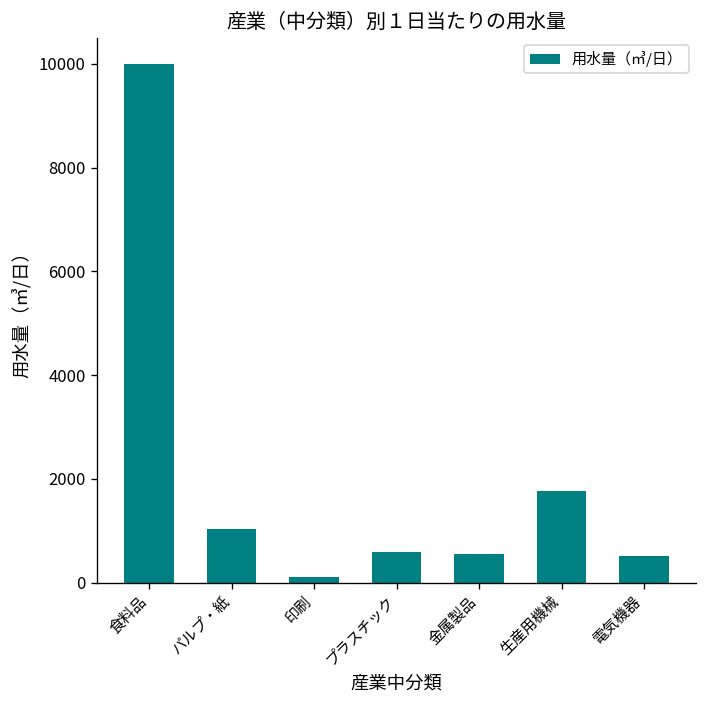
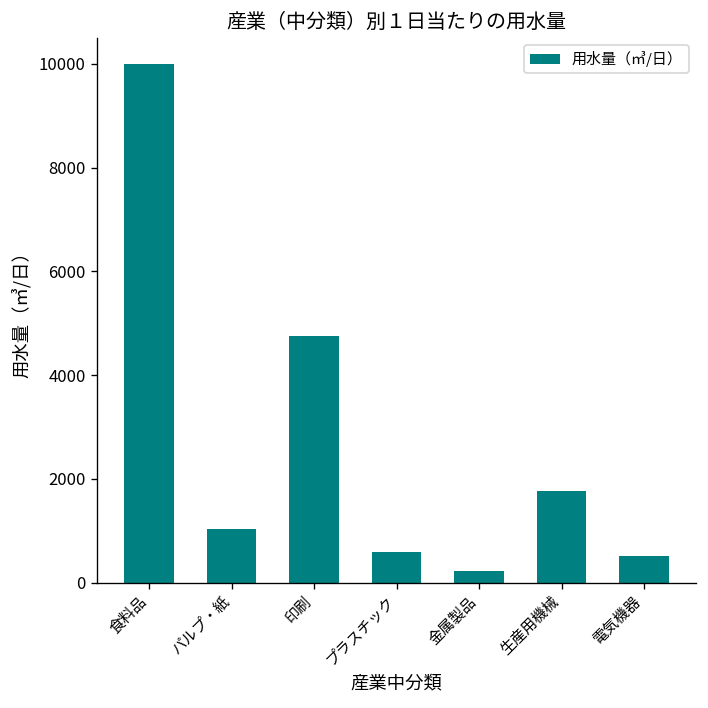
印刷: 100 -> 4800
金属製品: 500 -> 200
